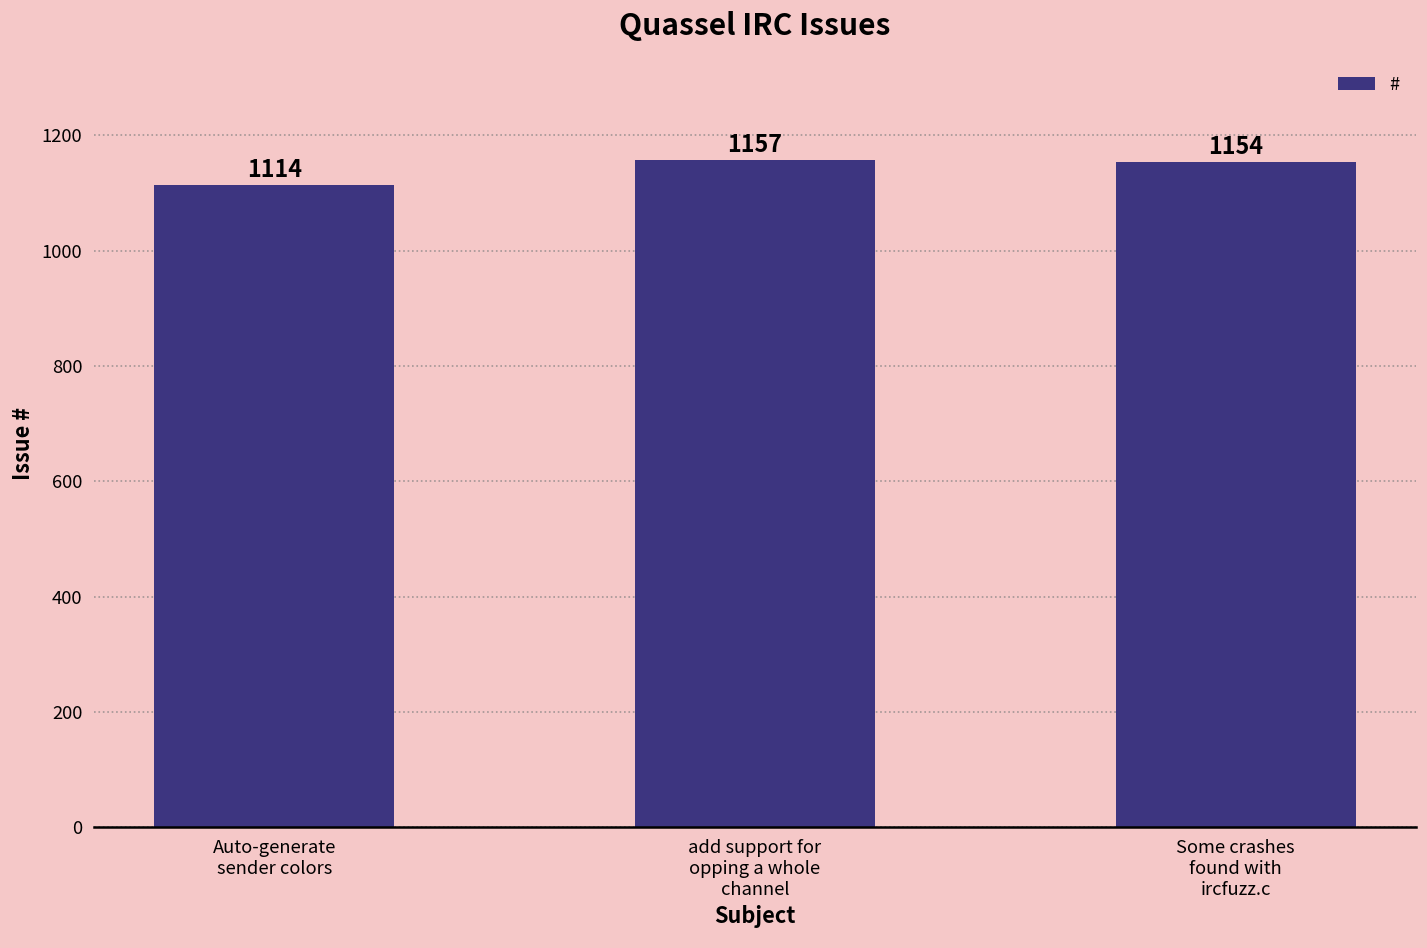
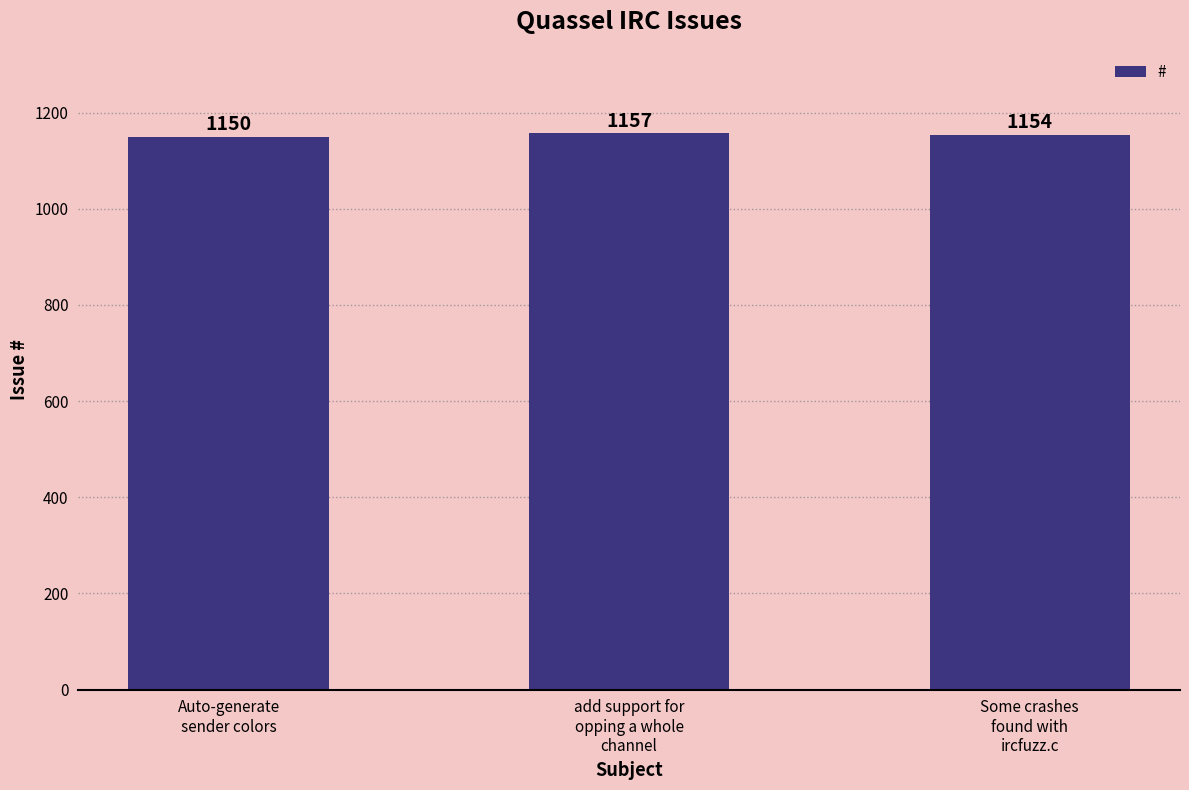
Auto-generate sender colors: 1114 -> 1150
